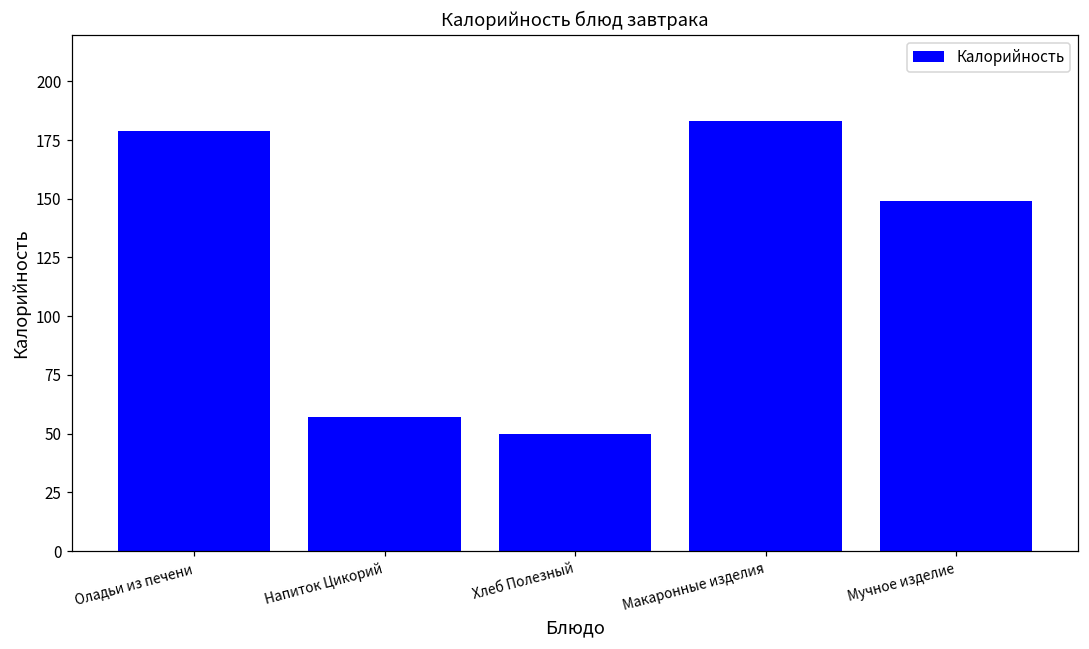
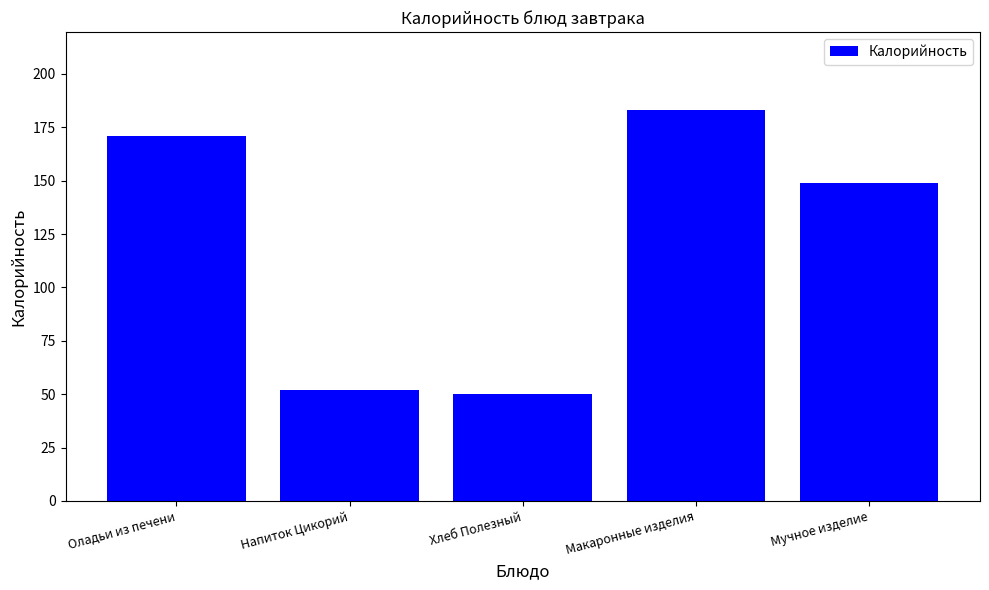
Оладьи из печени: 179 -> 171
Напиток Цикорий: 57 -> 52
